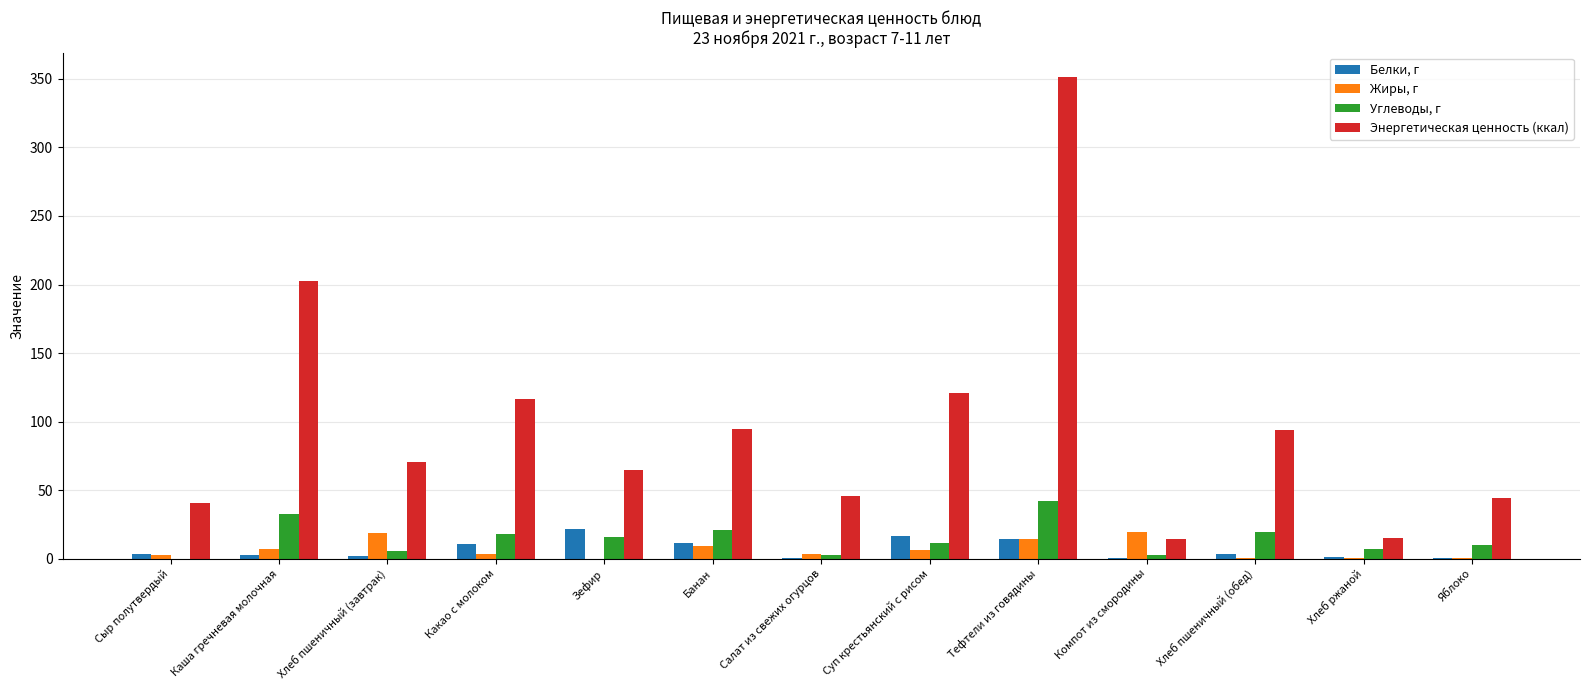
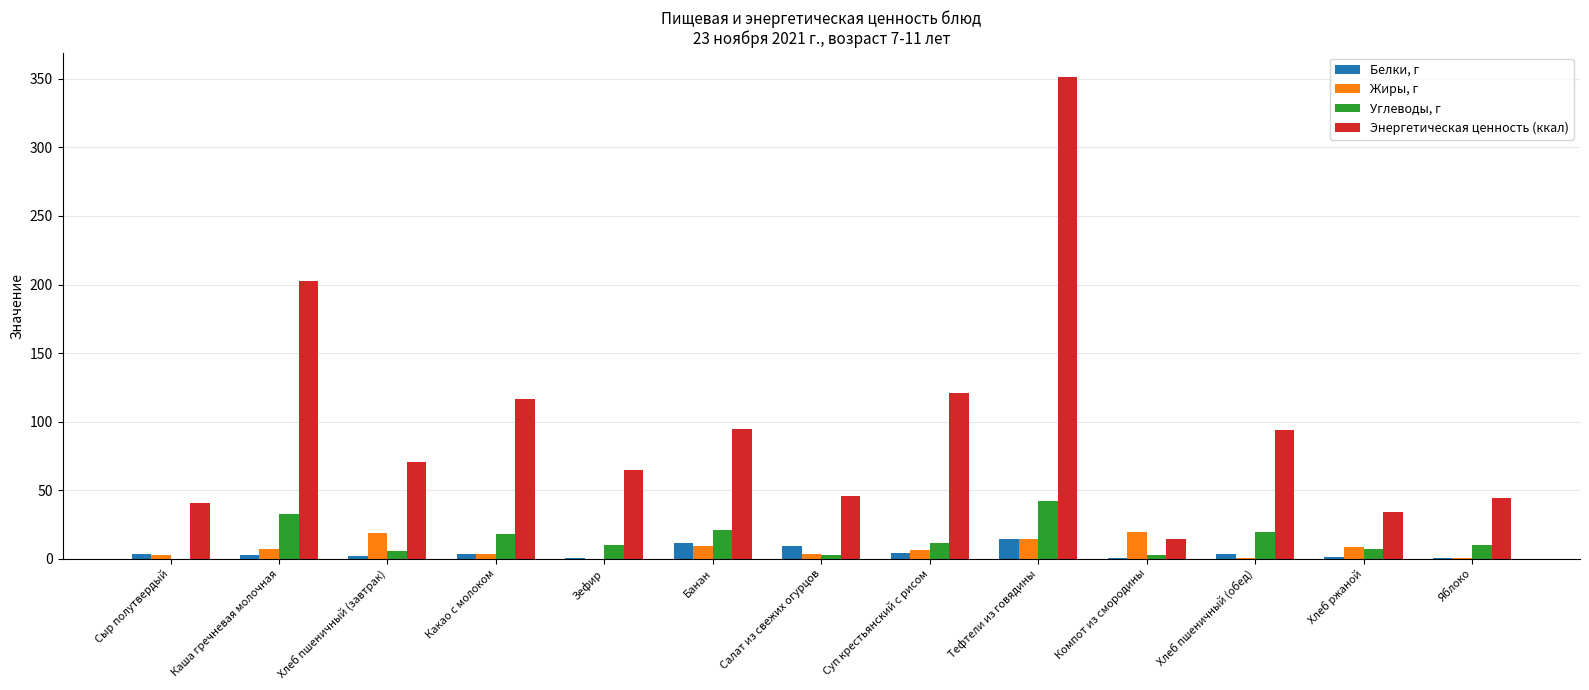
Белки, г, Какао с молоком: 11 -> 3
Белки, г, Зефир: 22 -> 0
Углеводы, г, Зефир: 16 -> 10
Белки, г, Салат из свежих огурцов: 1 -> 9
Белки, г, Суп крестьянский с рисом: 16 -> 4
Жиры, г, Хлеб ржаной: 0 -> 9
Энергетическая ценность (ккал), Хлеб ржаной: 15 -> 34
